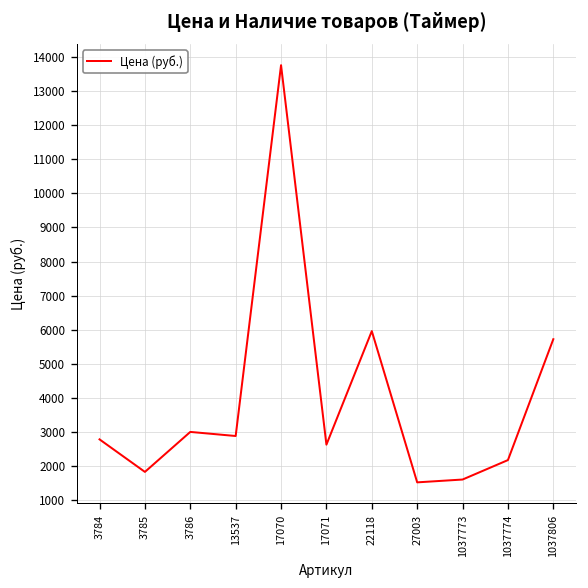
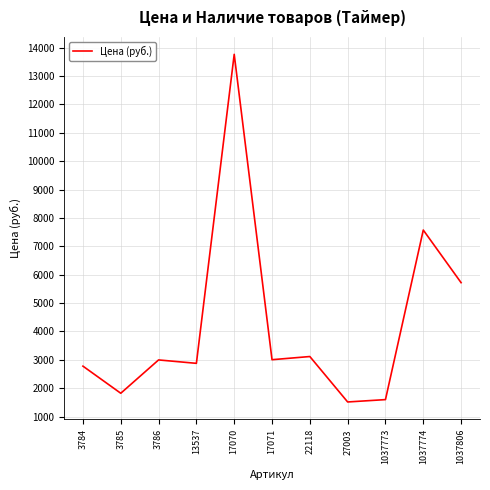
17071: 2600 -> 3000
22118: 6000 -> 3100
1037774: 2200 -> 7600
